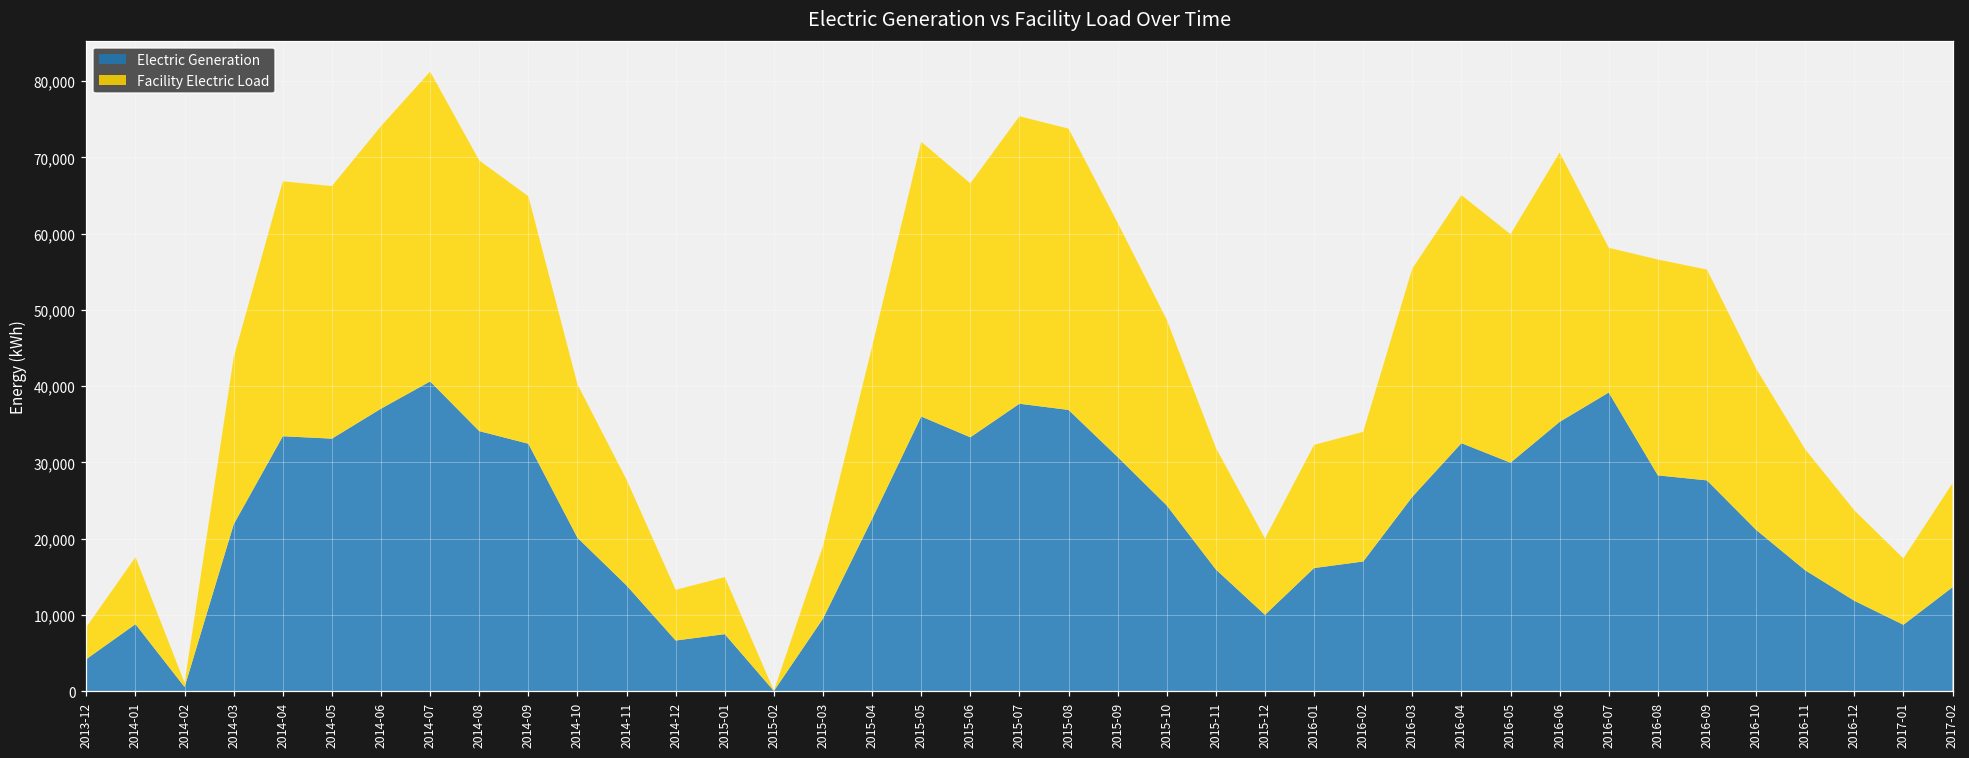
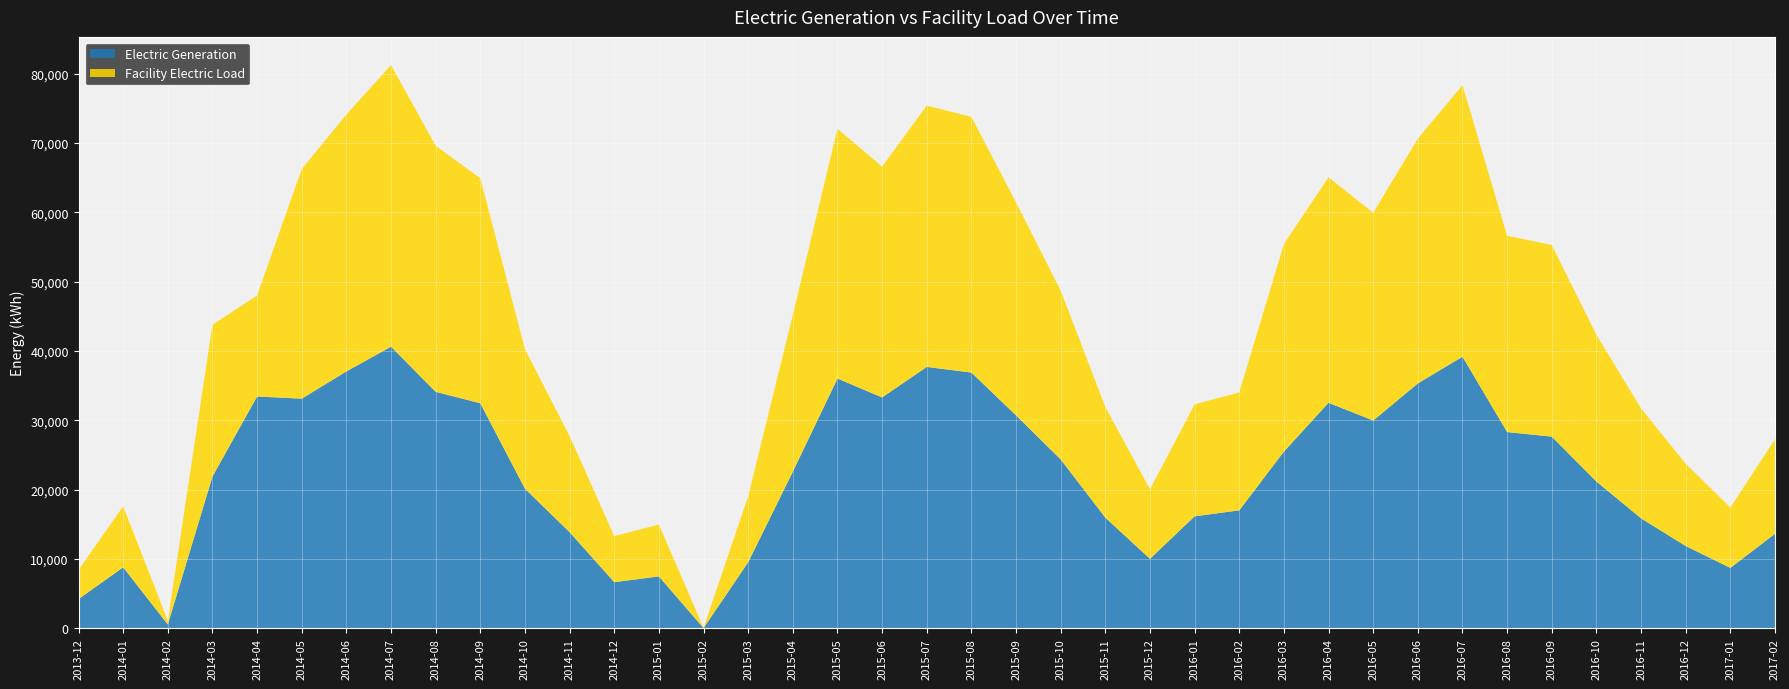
Facility Electric Load, 2014-04: 33,000 -> 15,000
Facility Electric Load, 2016-07: 19,000 -> 39,000
